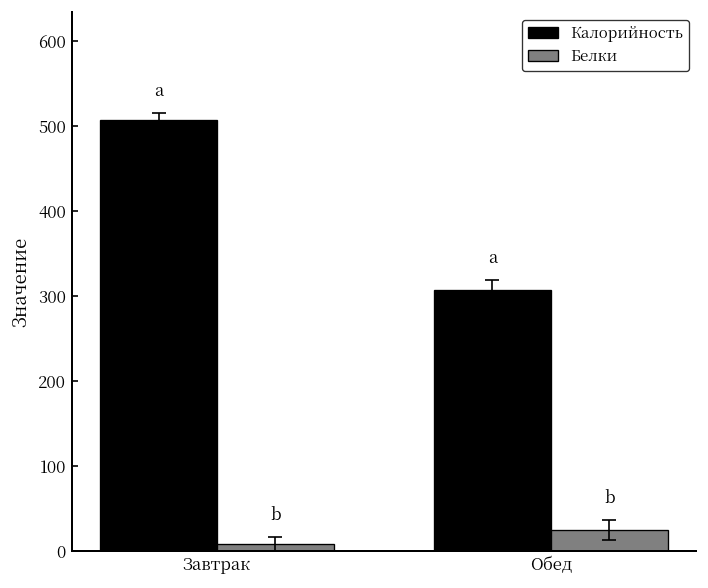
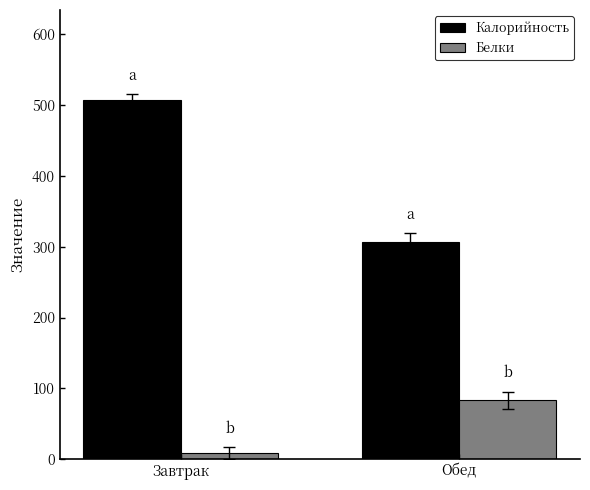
Белки, Обед: 30 -> 80
